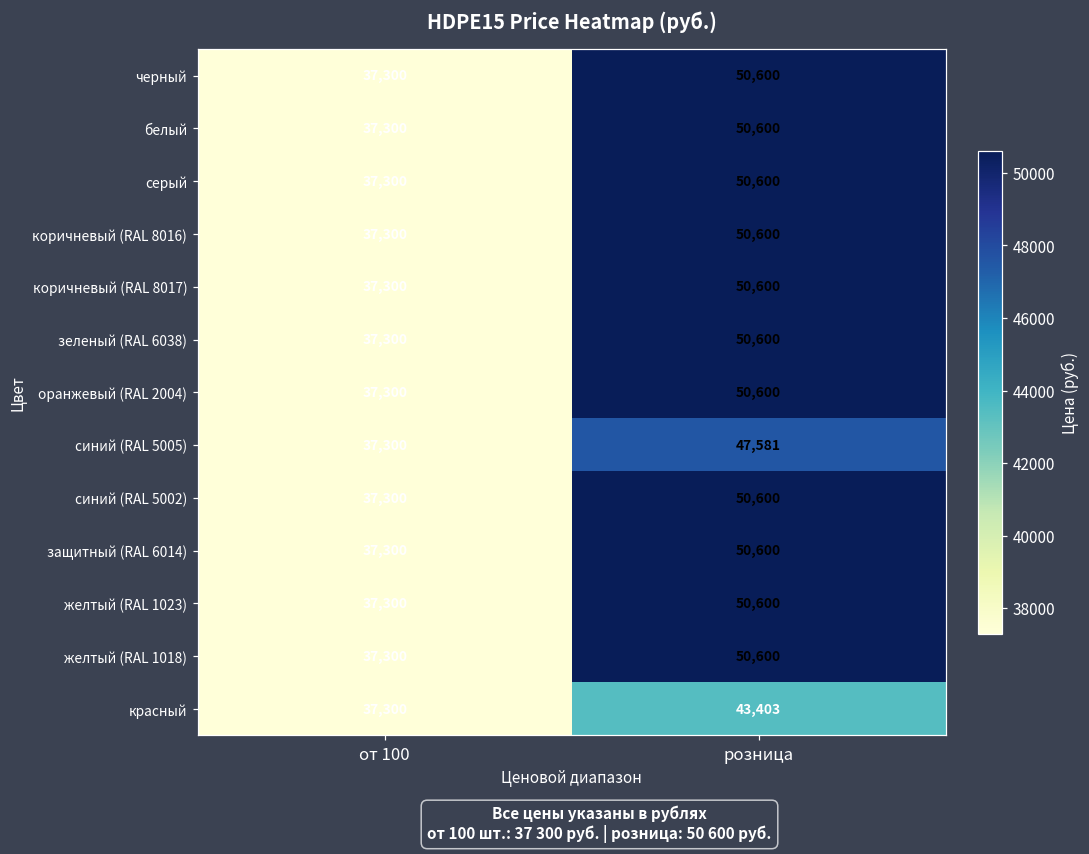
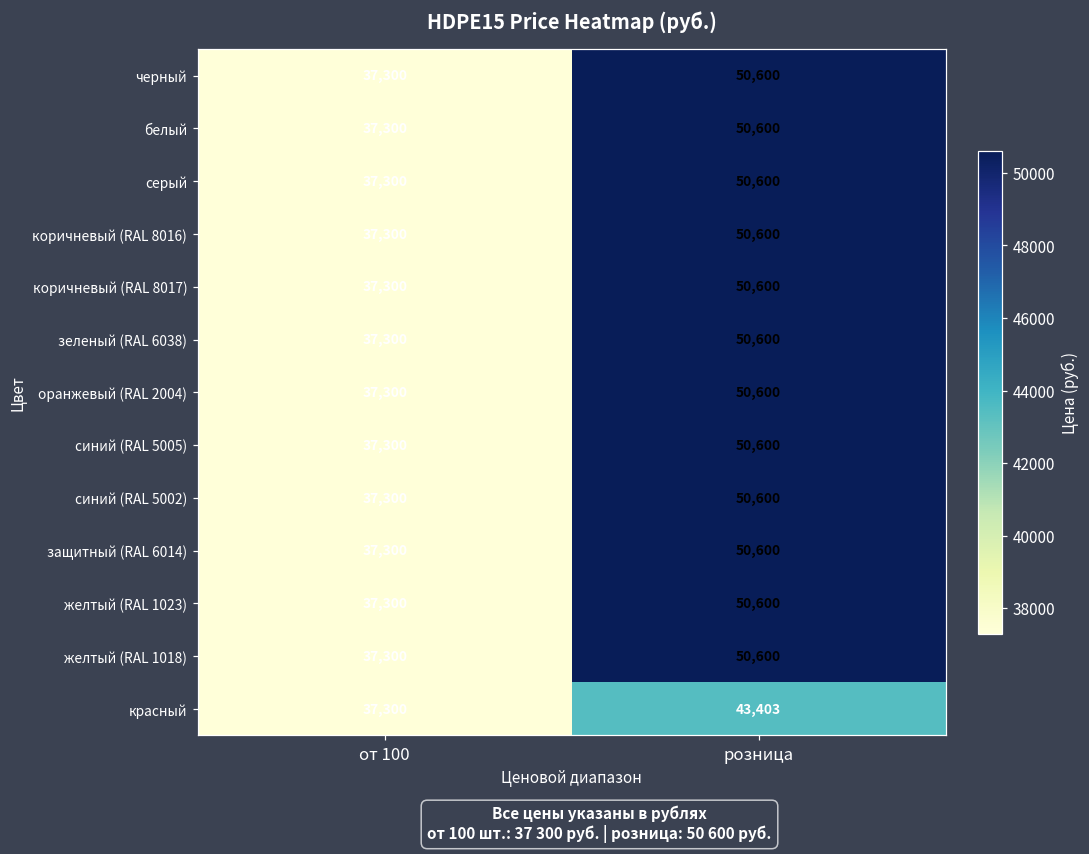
синий (RAL 5005), розница: 47,581 -> 50,600
